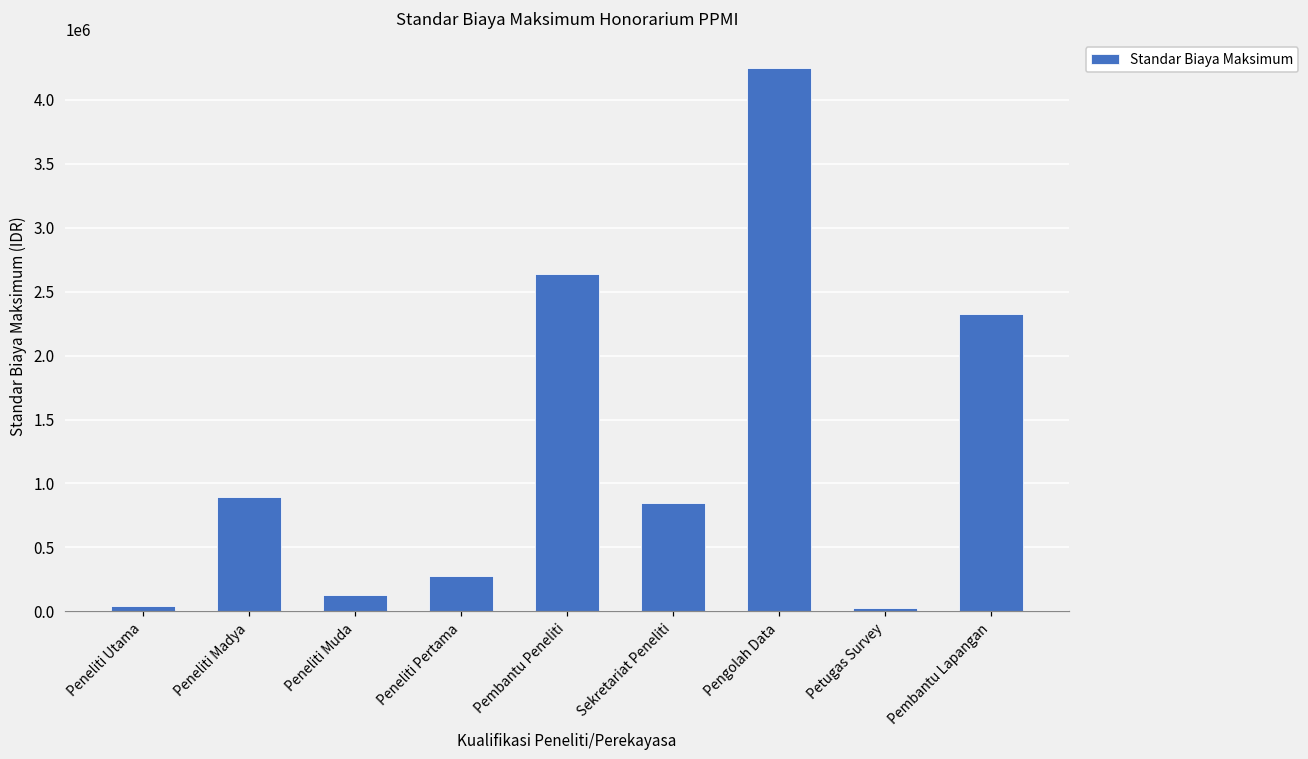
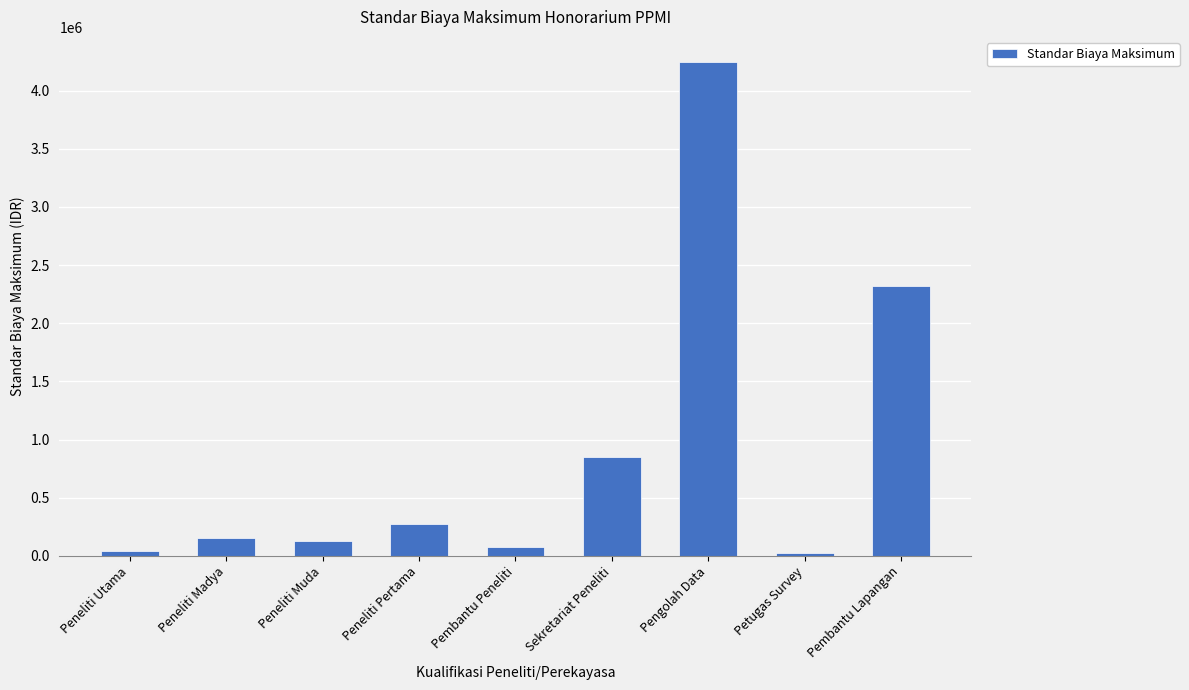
Peneliti Madya: 900000 -> 150000
Pembantu Peneliti: 2640000 -> 80000
